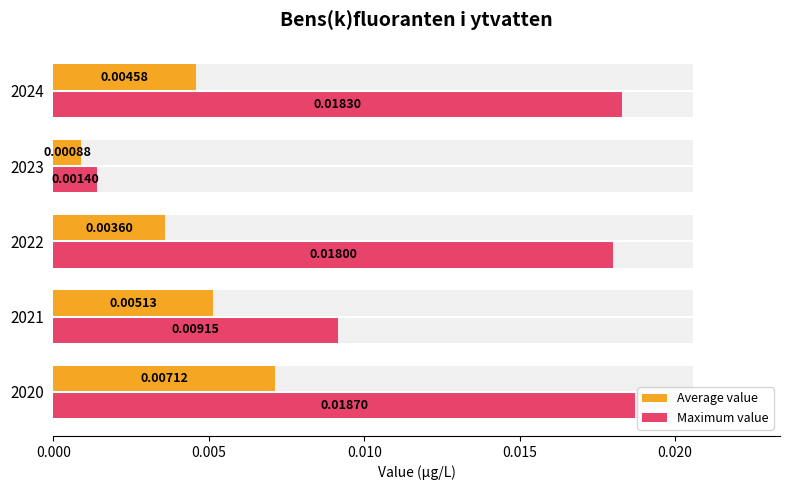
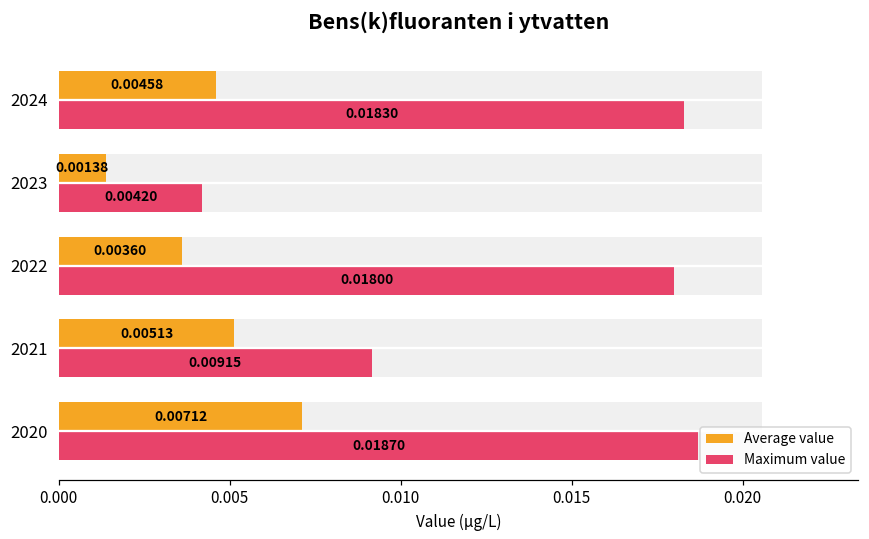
Average value, 2023: 0.00088 -> 0.00138
Maximum value, 2023: 0.00140 -> 0.00420
